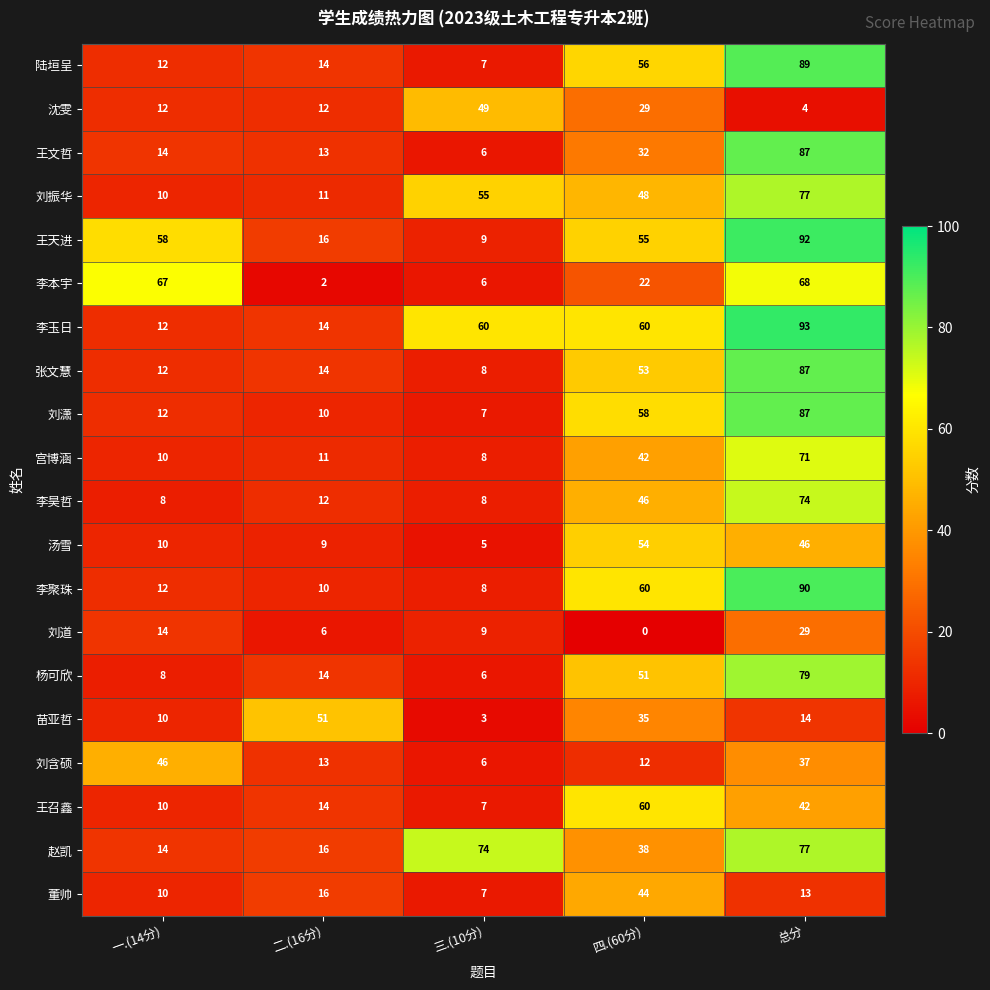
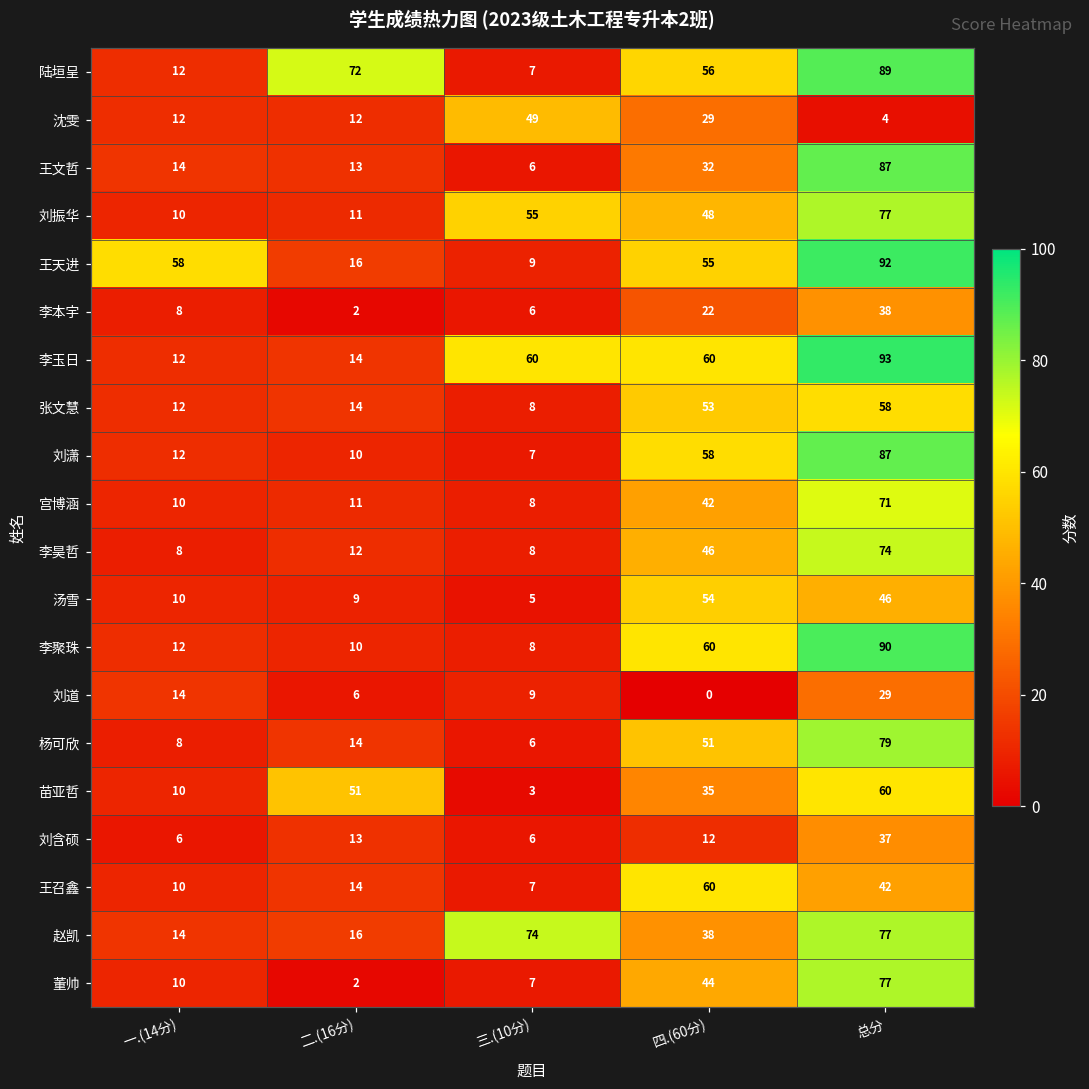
陆垣呈, 二.(16分): 14 -> 72
李本宇, 一.(14分): 67 -> 8
李本宇, 总分: 68 -> 38
张文慧, 总分: 87 -> 58
苗亚哲, 总分: 14 -> 60
刘含硕, 一.(14分): 46 -> 6
董帅, 二.(16分): 16 -> 2
董帅, 总分: 13 -> 77
